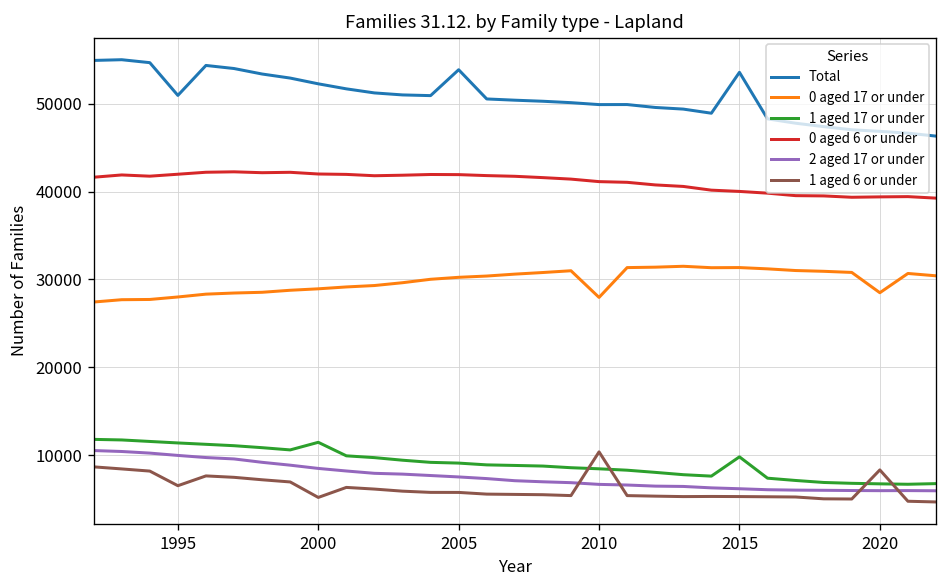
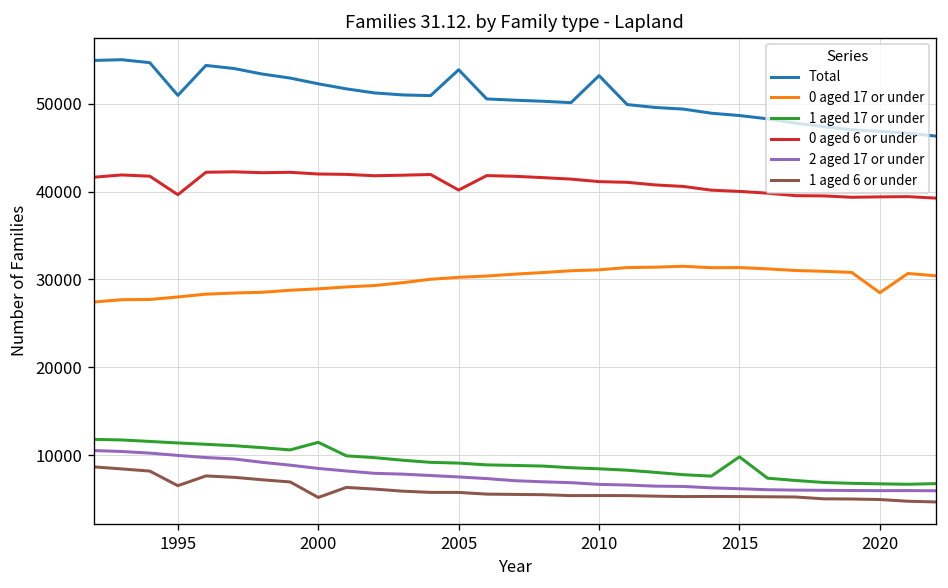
0 aged 6 or under, 1995: 42000 -> 40000
0 aged 6 or under, 2005: 42000 -> 40000
Total, 2010: 50000 -> 53000
0 aged 17 or under, 2010: 28000 -> 31000
1 aged 6 or under, 2010: 10000 -> 5000
Total, 2015: 54000 -> 49000
1 aged 6 or under, 2020: 8000 -> 5000
